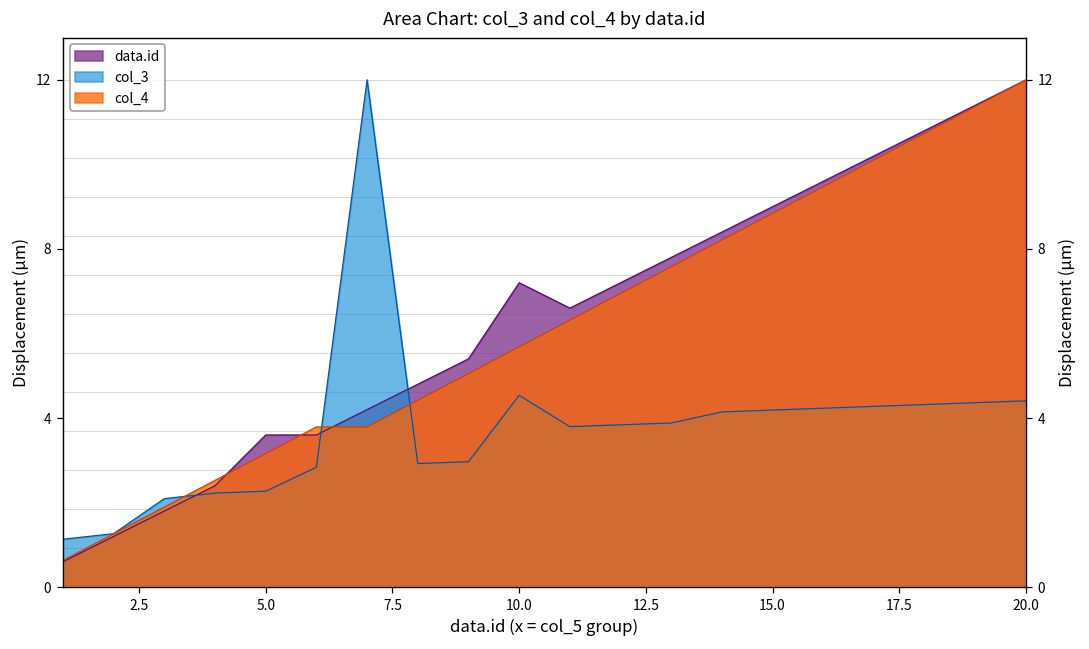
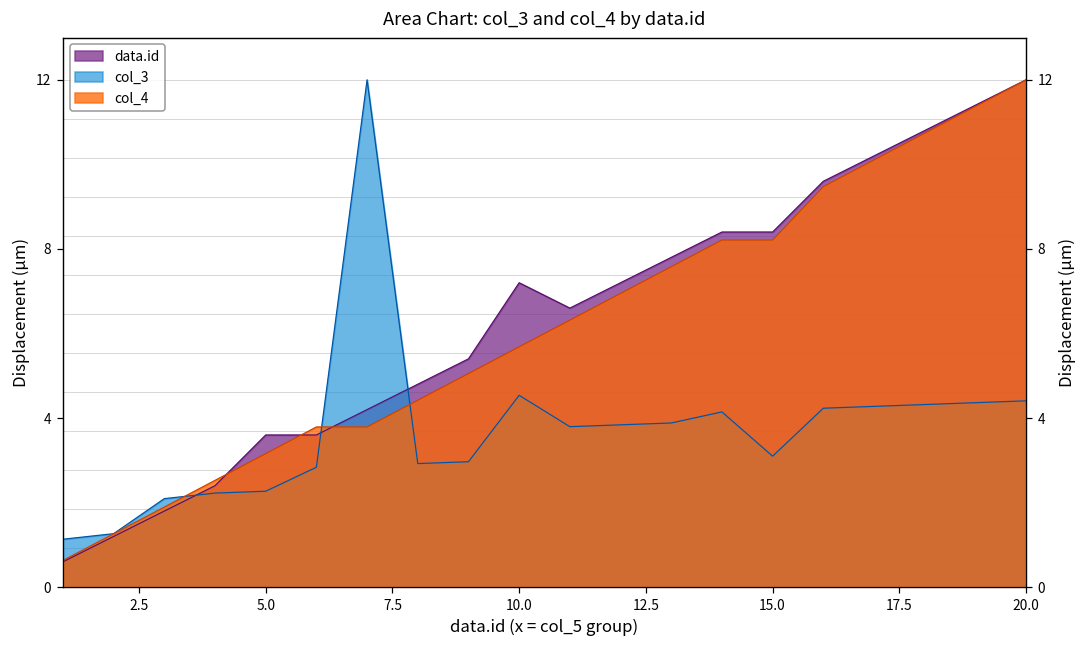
data.id, 15.0: 9.0 -> 8.4
col_3, 15.0: 4.2 -> 3.1
col_4, 15.0: 8.8 -> 8.2
